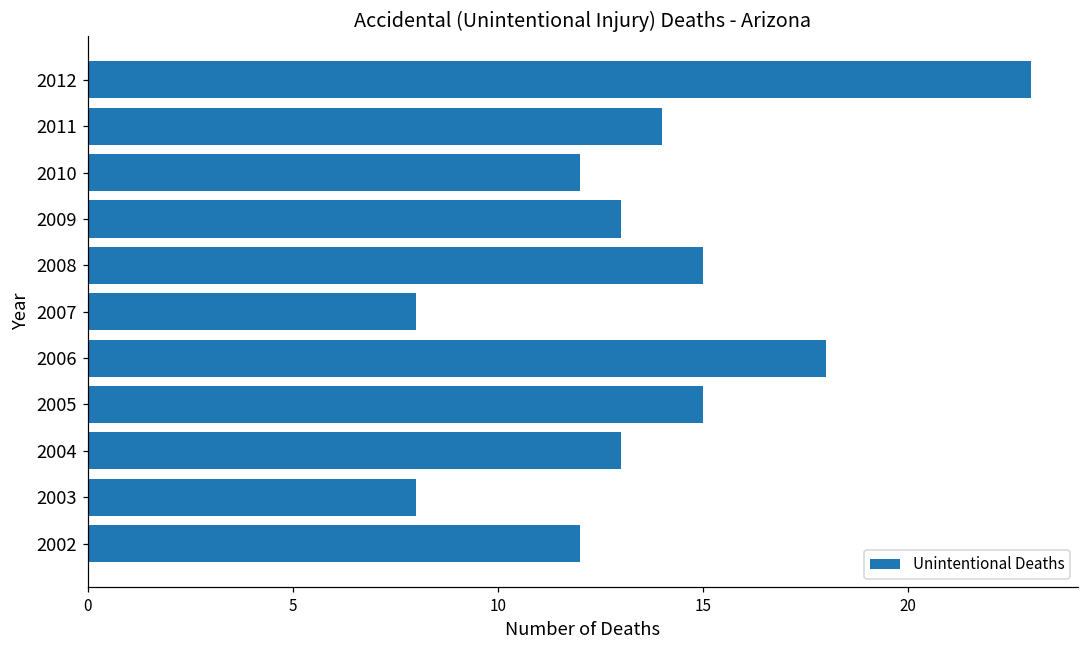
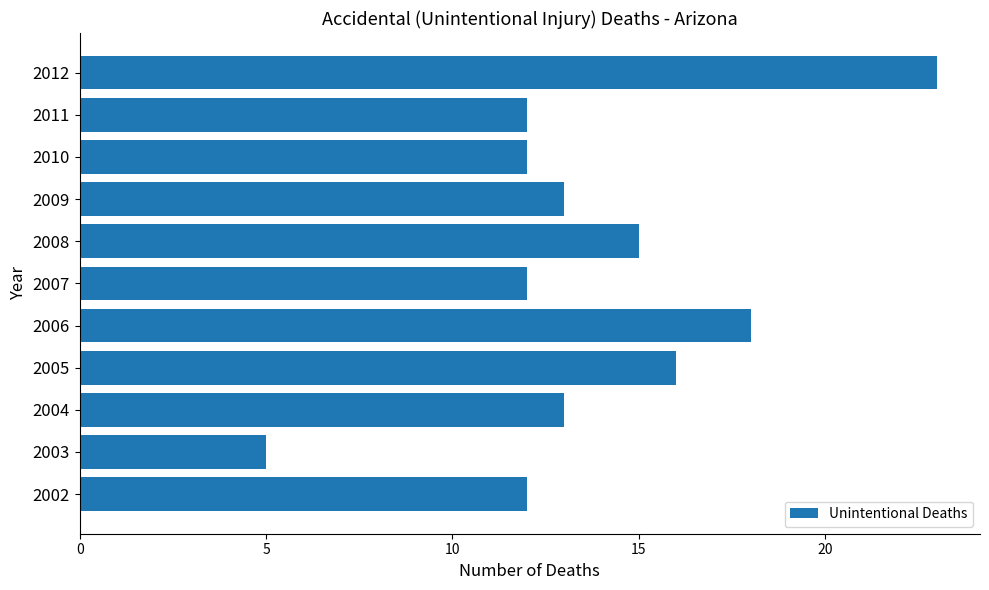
2011: 14 -> 12
2007: 8 -> 12
2005: 15 -> 16
2003: 8 -> 5
